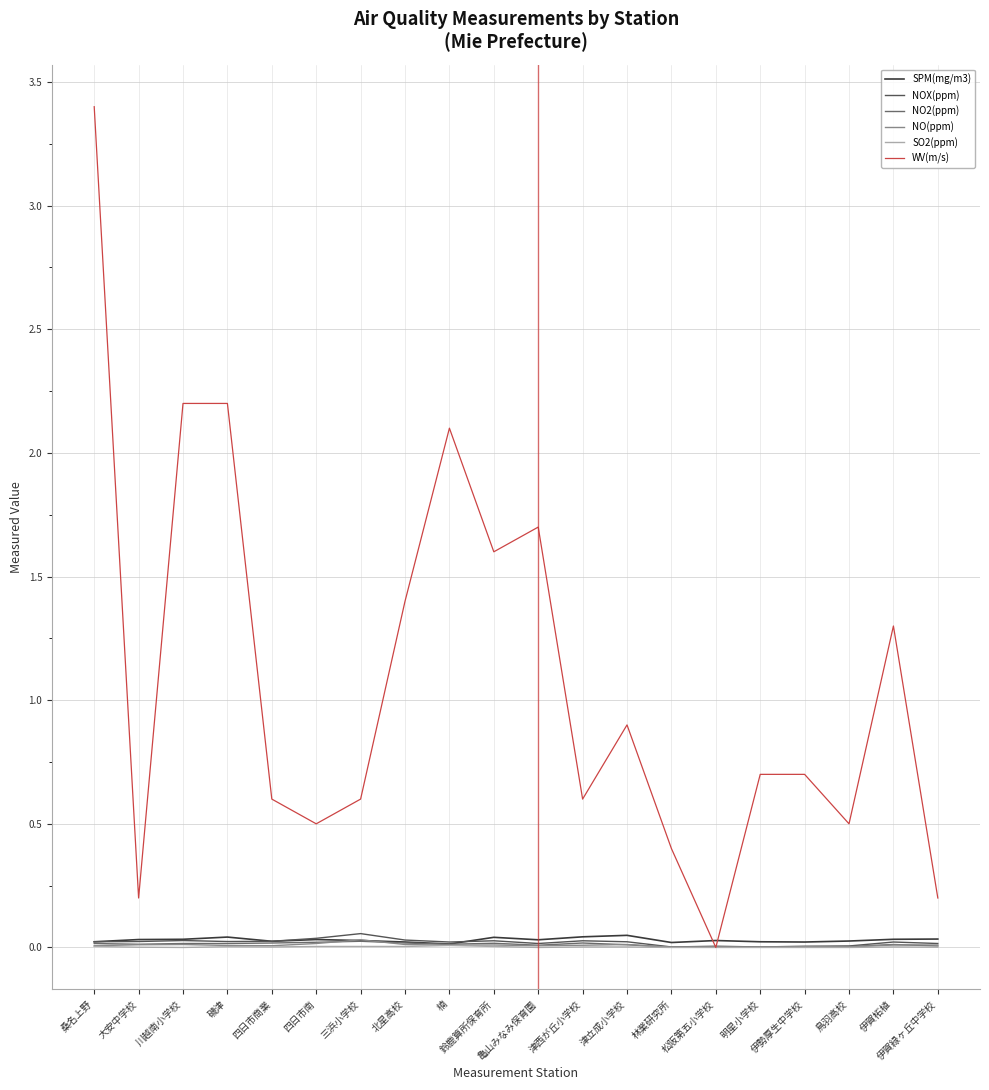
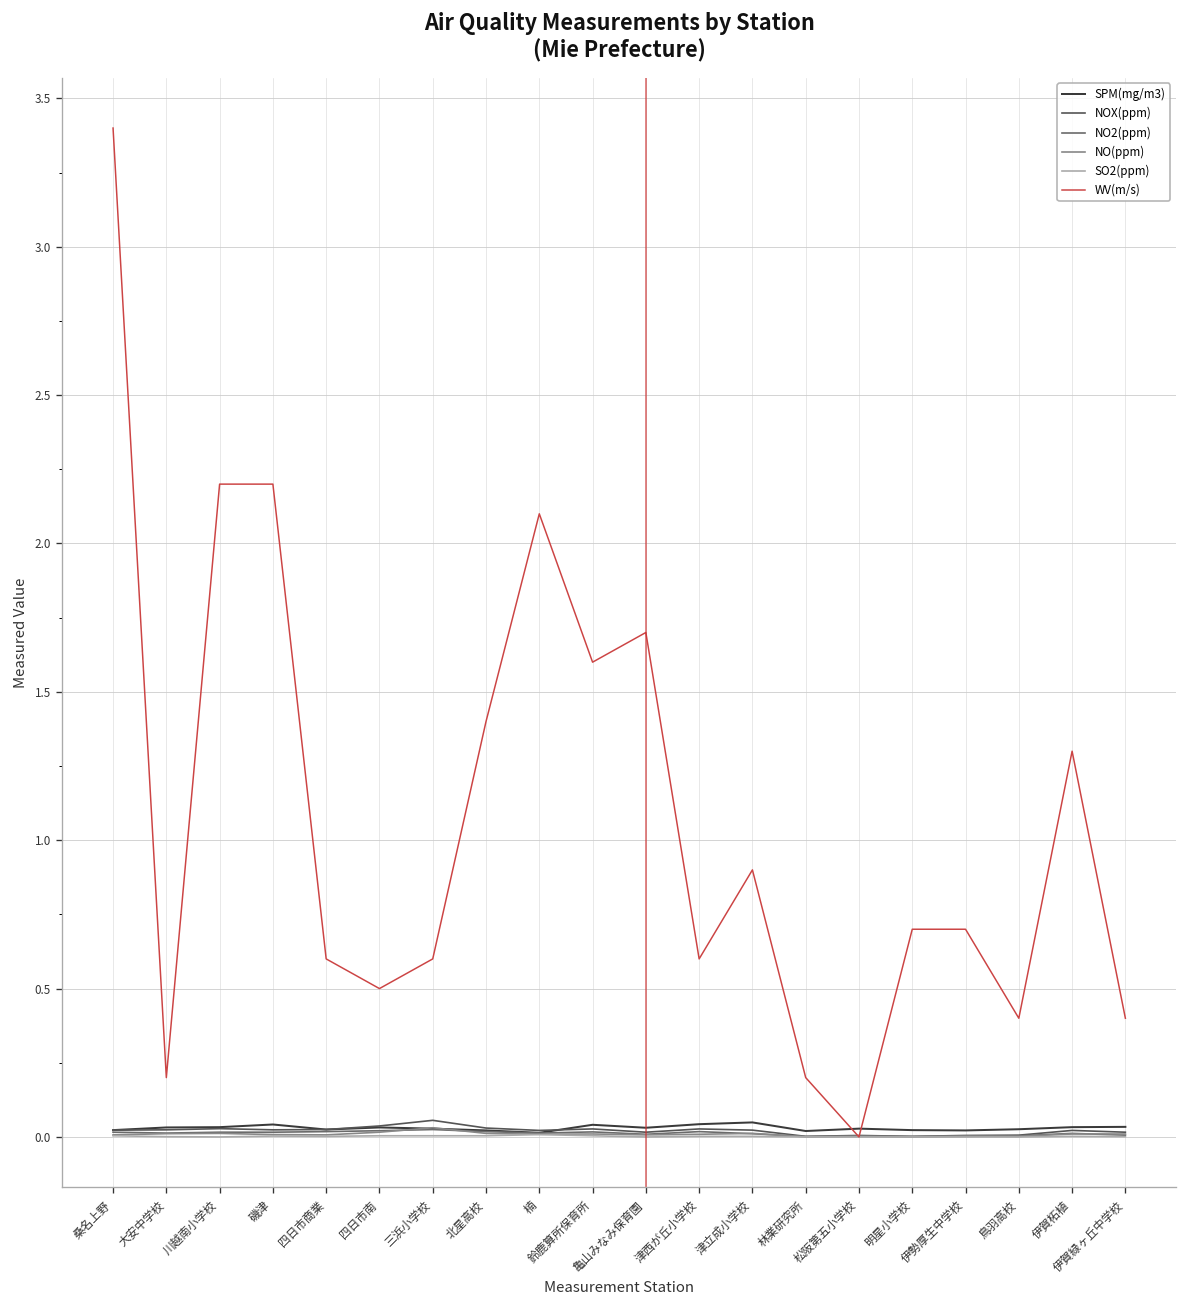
WV(m/s), 林業研究所: 0.4 -> 0.2
WV(m/s), 鳥羽高校: 0.5 -> 0.4
WV(m/s), 伊賀緑ヶ丘中学校: 0.2 -> 0.4
